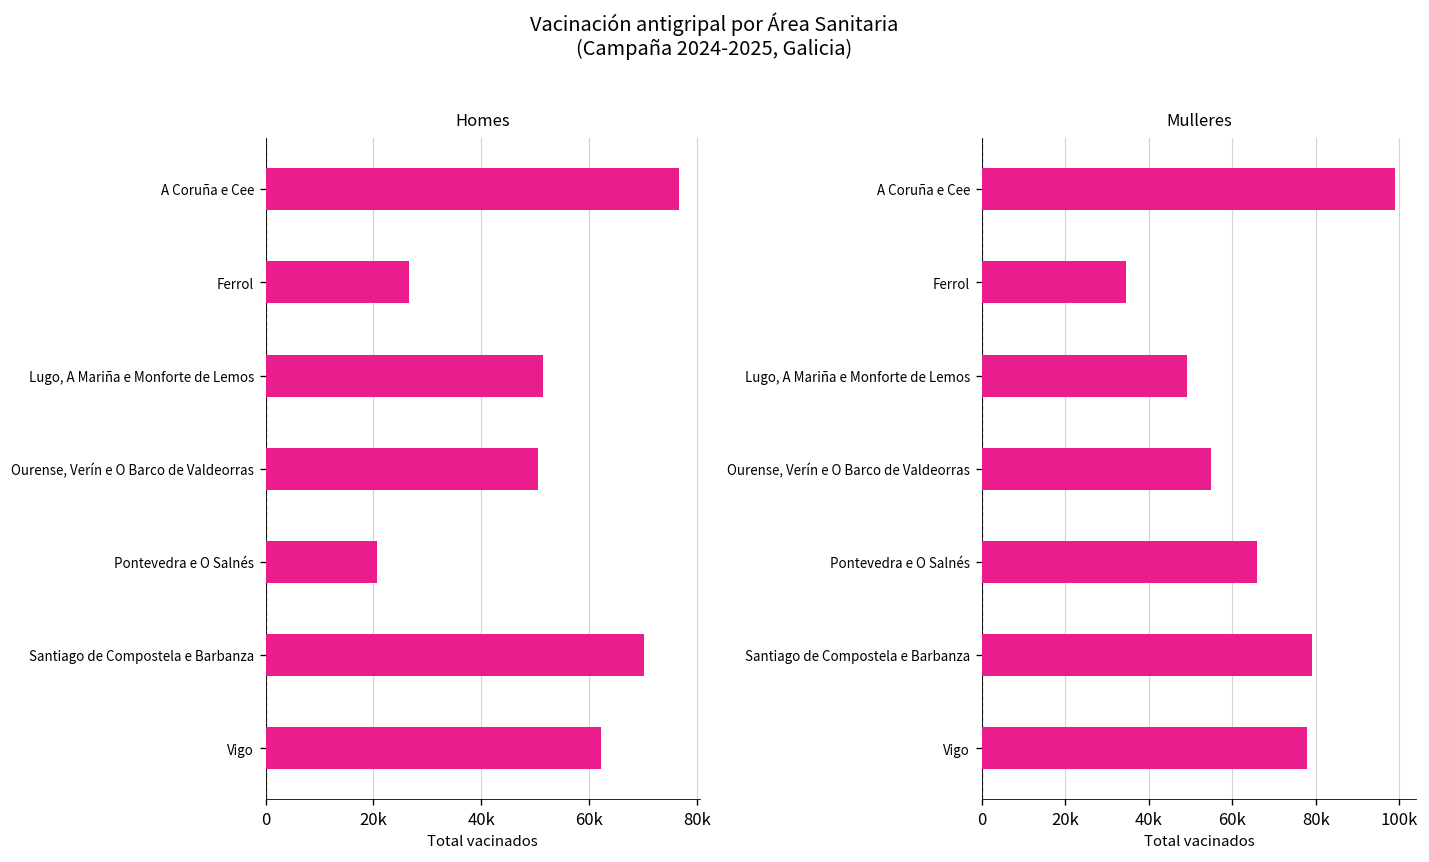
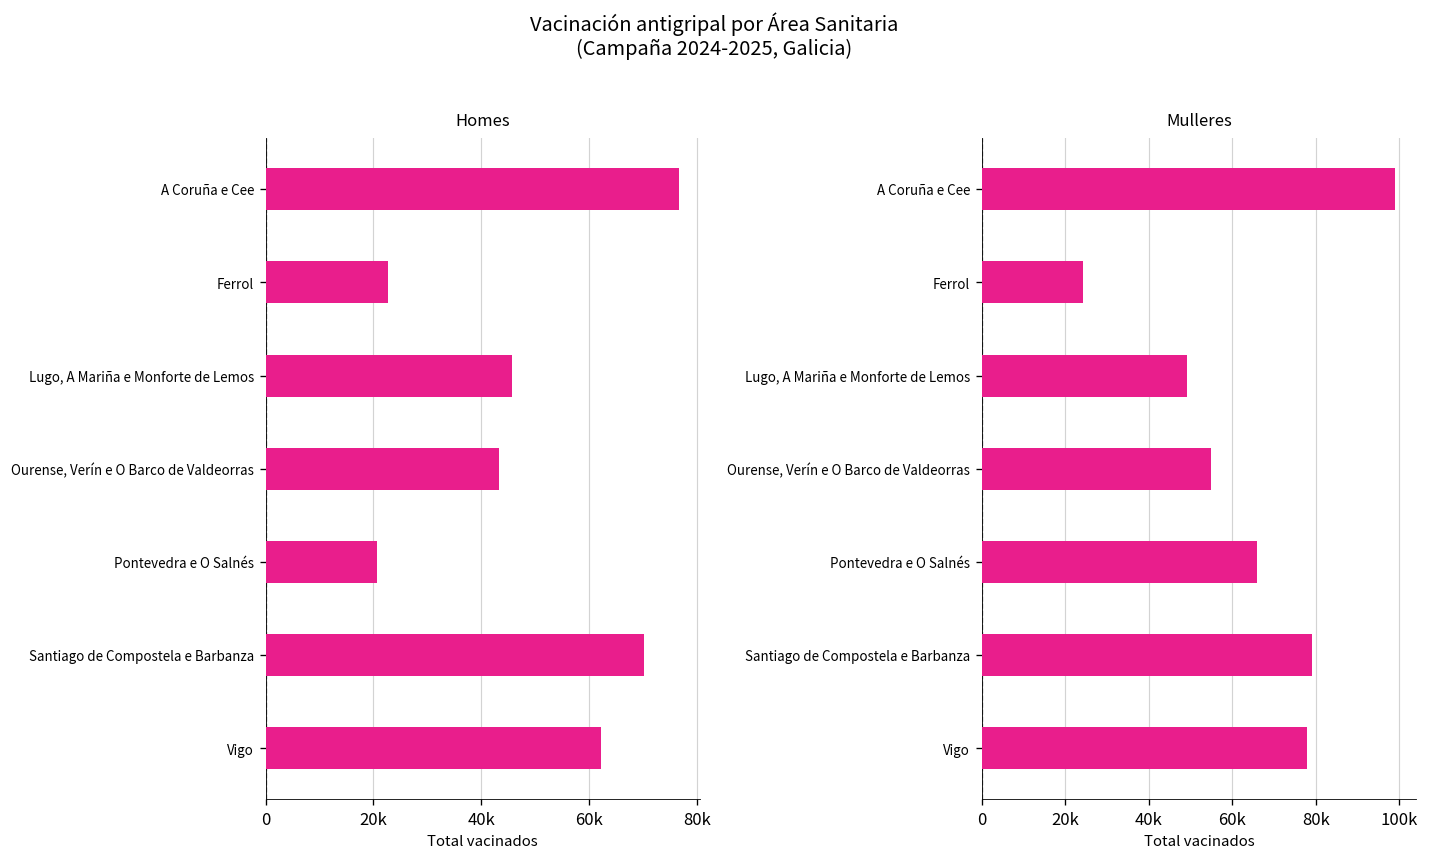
Homes, Ferrol: 27000 -> 23000
Homes, Lugo, A Mariña e Monforte de Lemos: 51000 -> 46000
Homes, Ourense, Verín e O Barco de Valdeorras: 51000 -> 43000
Mulleres, Ferrol: 35000 -> 24000
